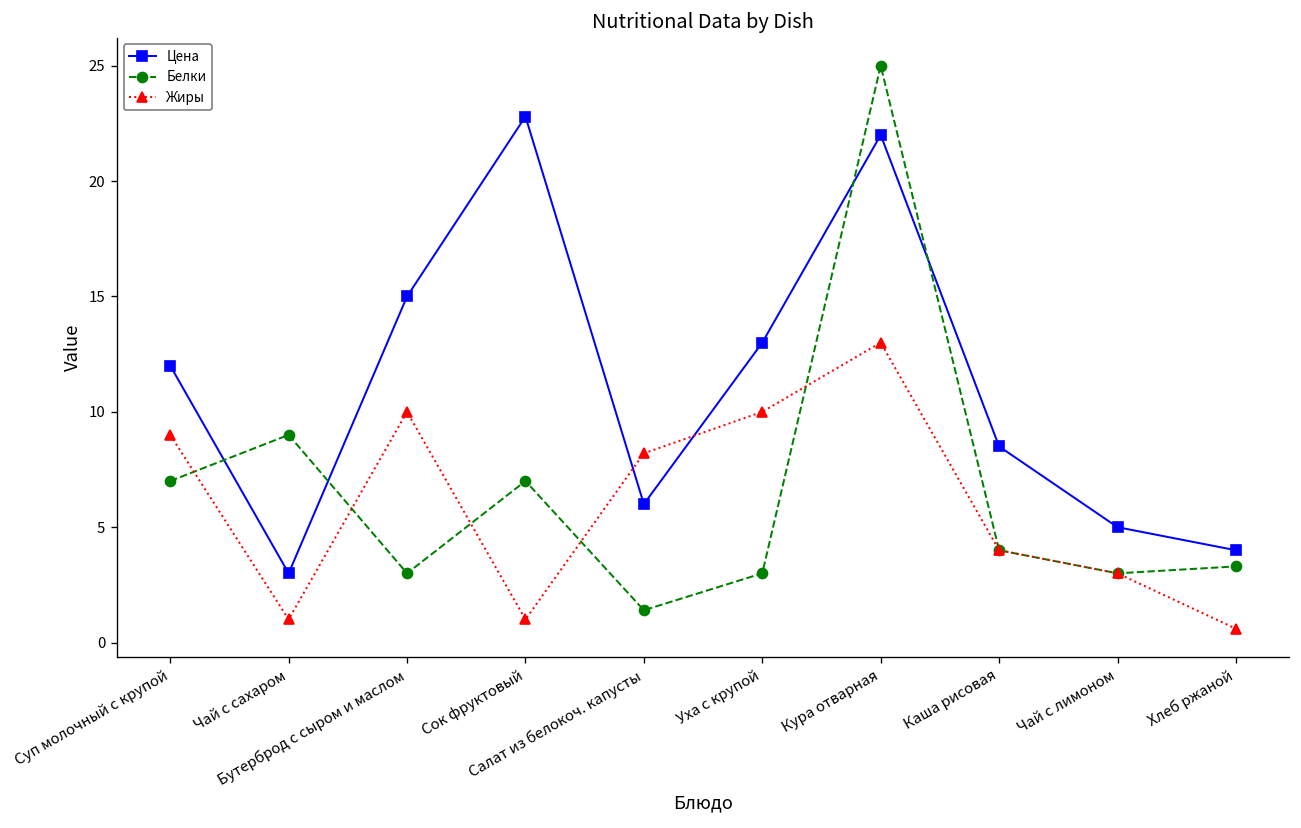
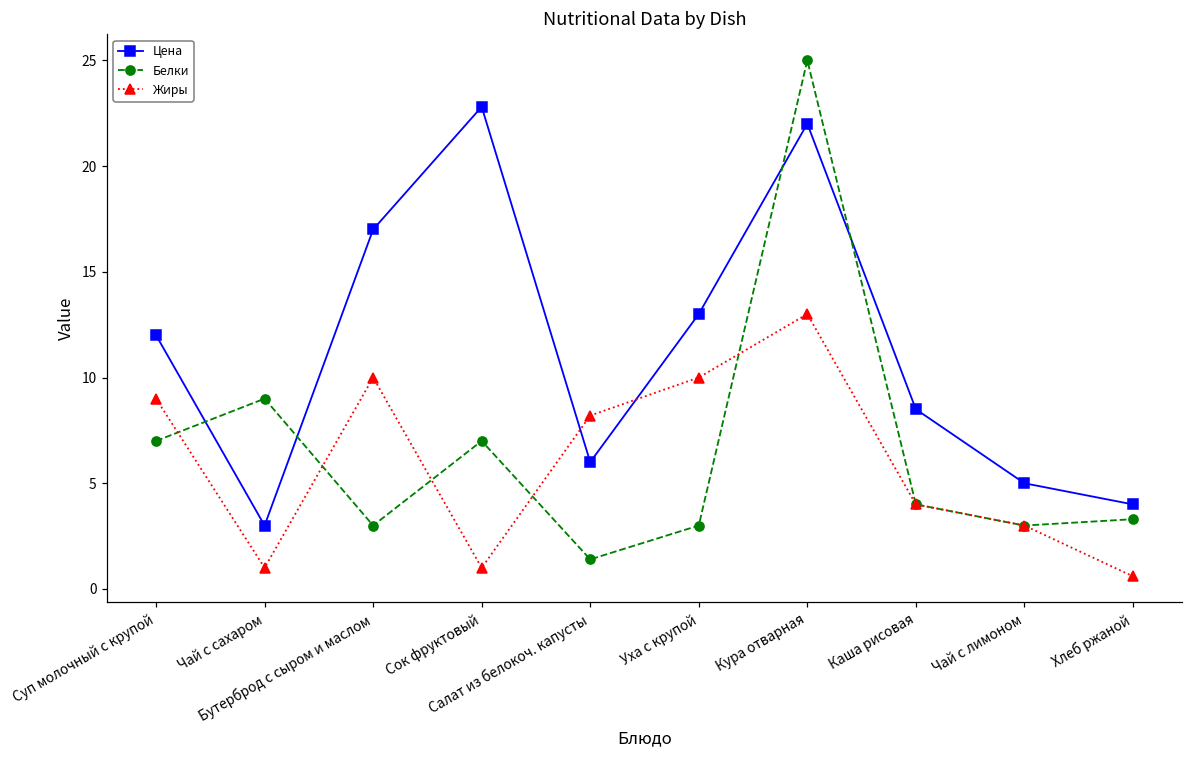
Цена, Бутерброд с сыром и маслом: 15 -> 17
